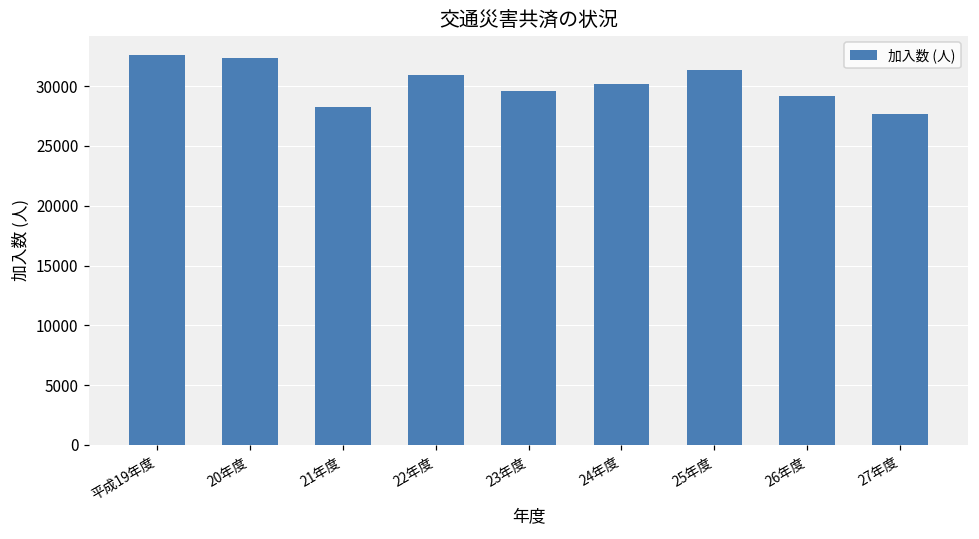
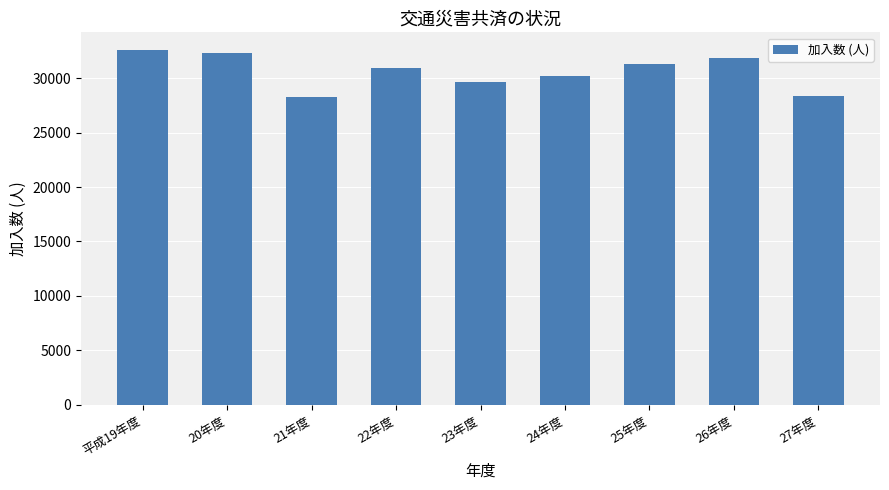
26年度: 29200 -> 31900
27年度: 27600 -> 28400
